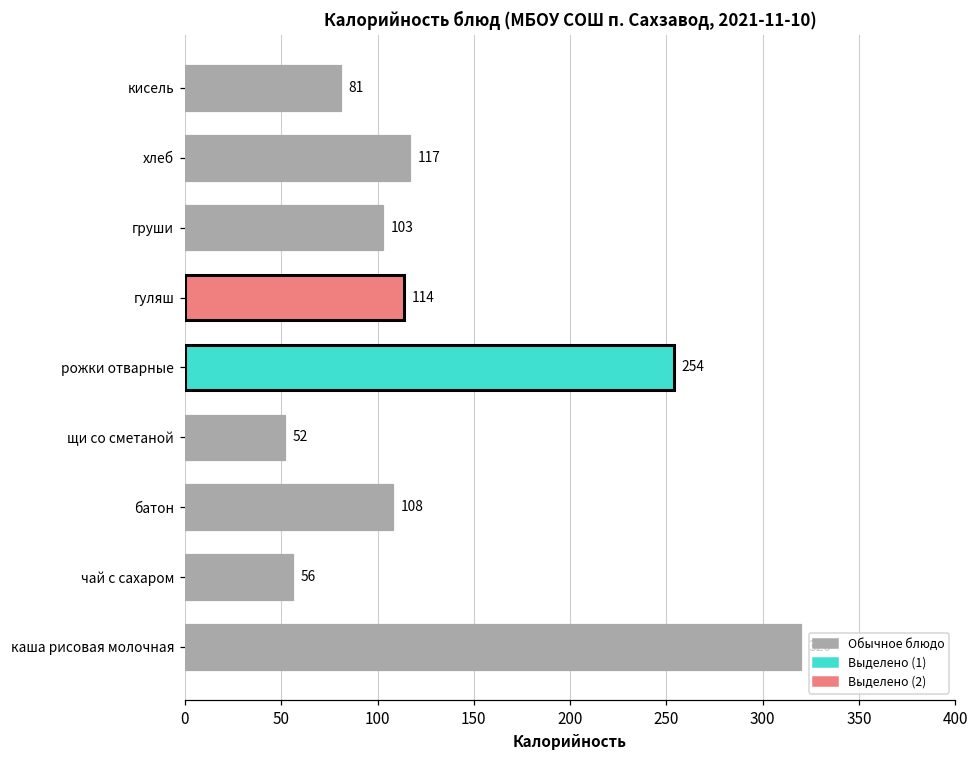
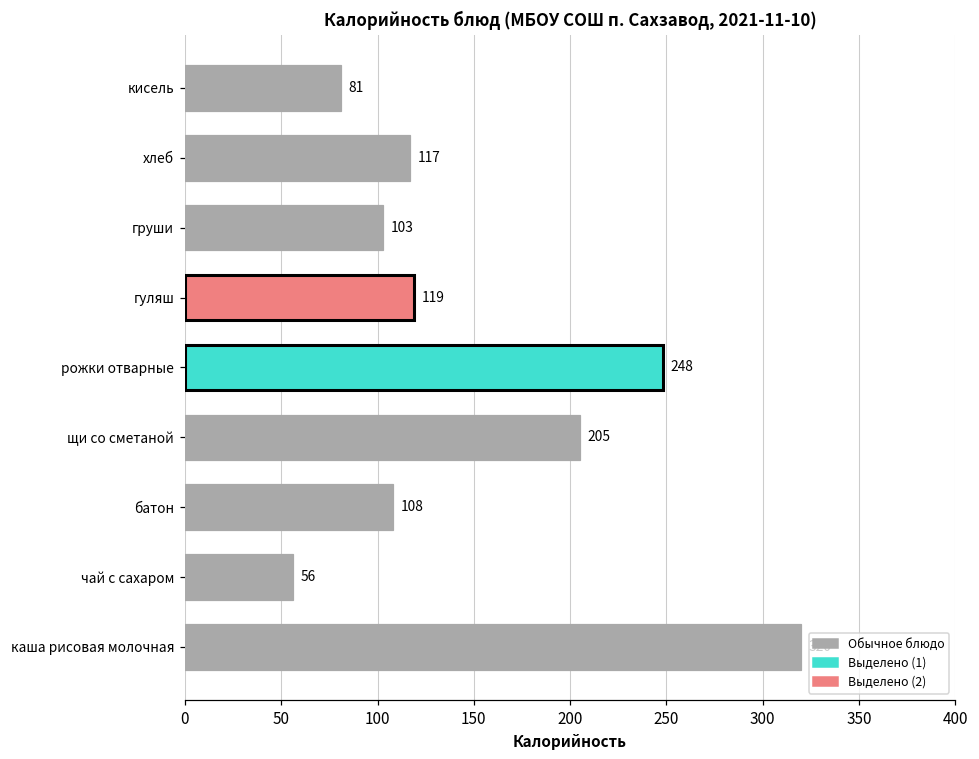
гуляш: 114 -> 119
рожки отварные: 254 -> 248
щи со сметаной: 52 -> 205
